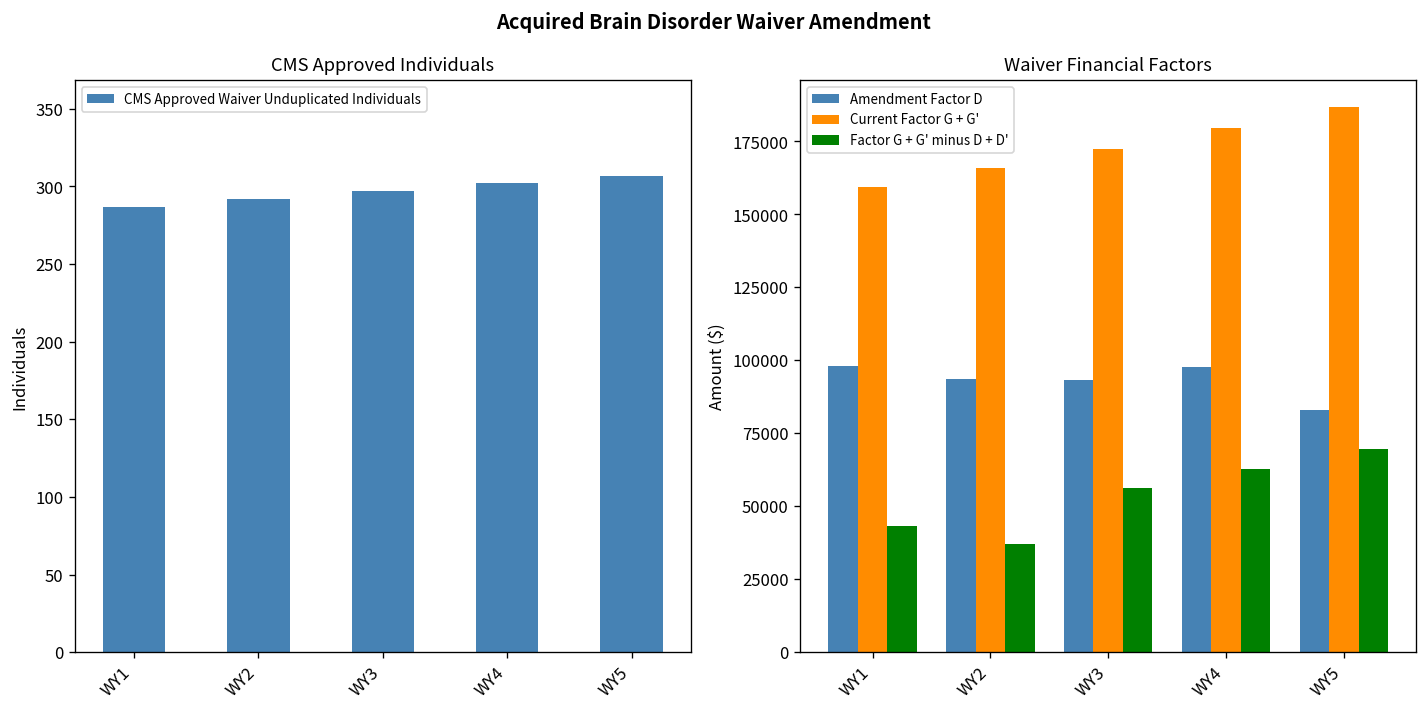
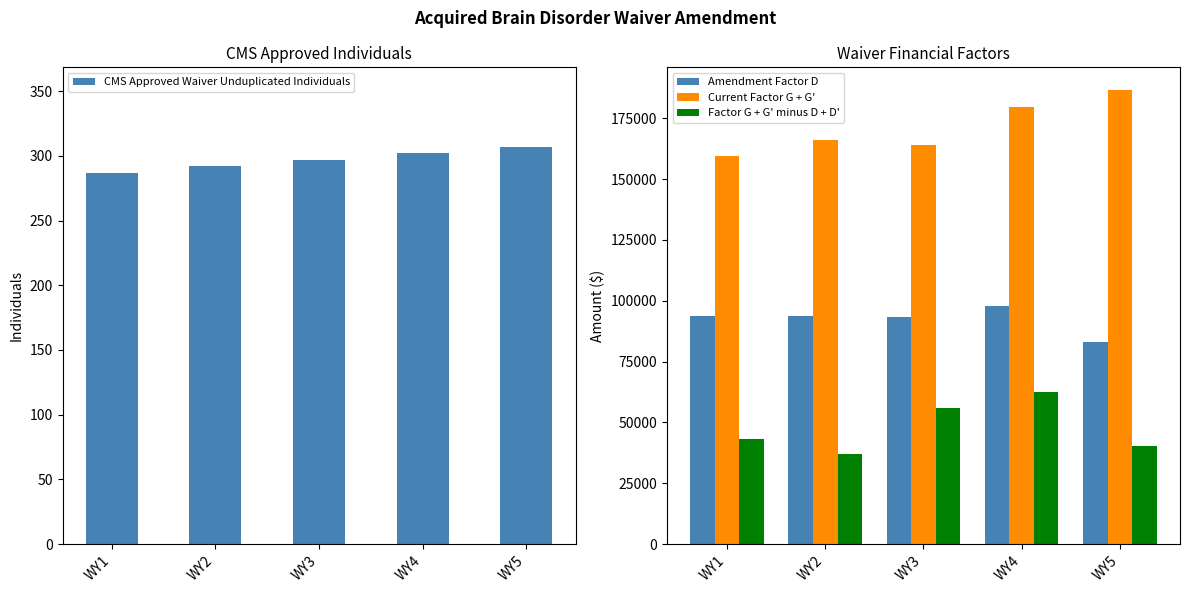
Waiver Financial Factors, Amendment Factor D, WY1: 98000 -> 94000
Waiver Financial Factors, Current Factor G + G', WY3: 173000 -> 164000
Waiver Financial Factors, Factor G + G' minus D + D', WY5: 70000 -> 40000
